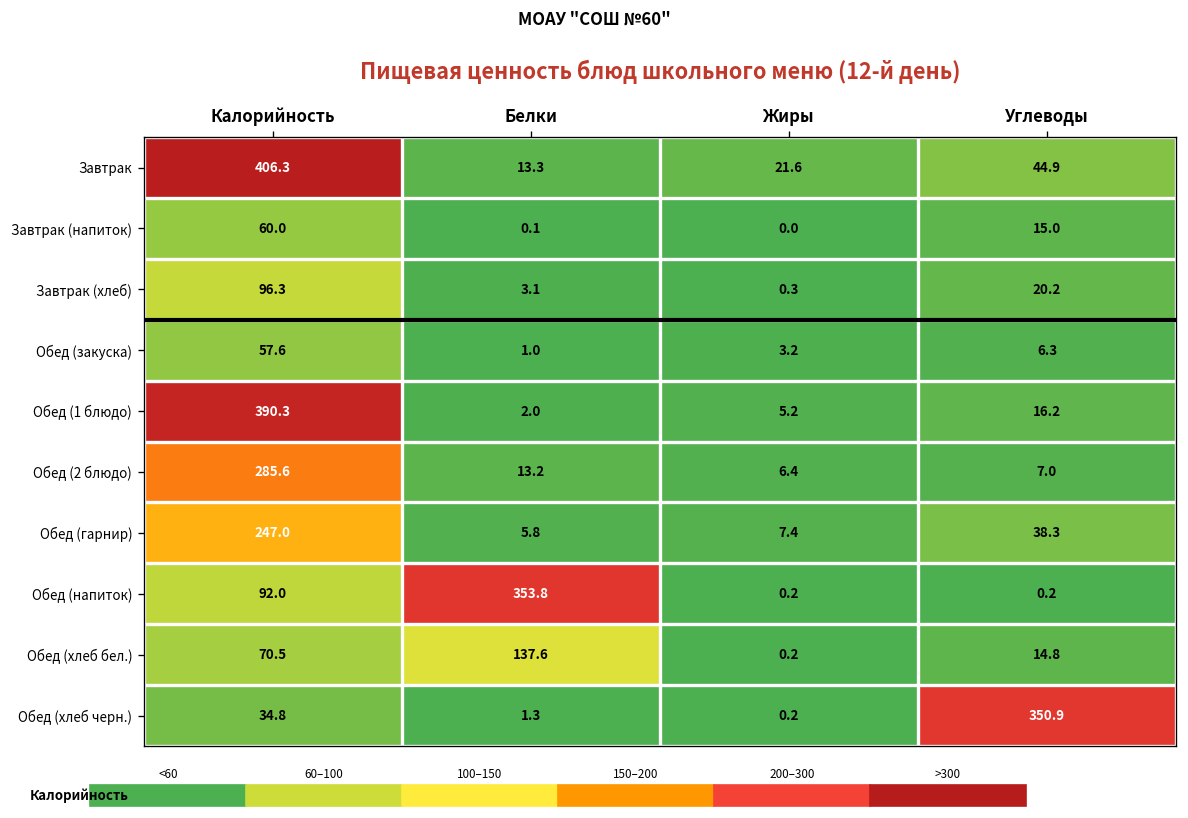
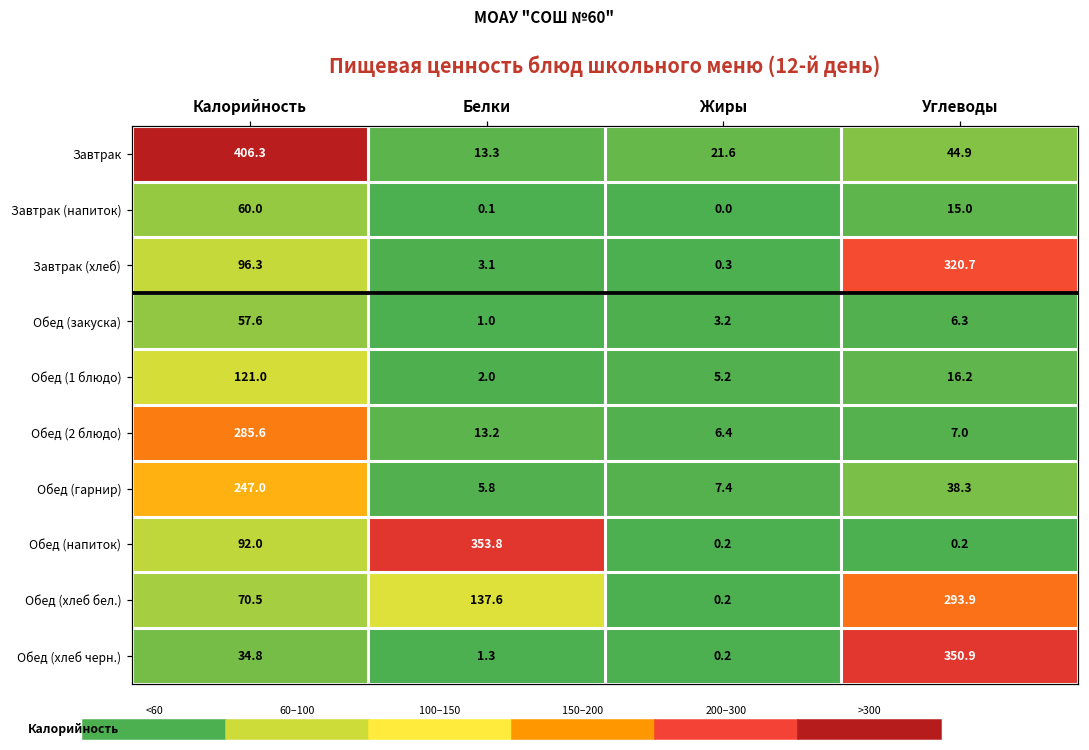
Завтрак (хлеб), Углеводы: 20.2 -> 320.7
Обед (1 блюдо), Калорийность: 390.3 -> 121.0
Обед (хлеб бел.), Углеводы: 14.8 -> 293.9
